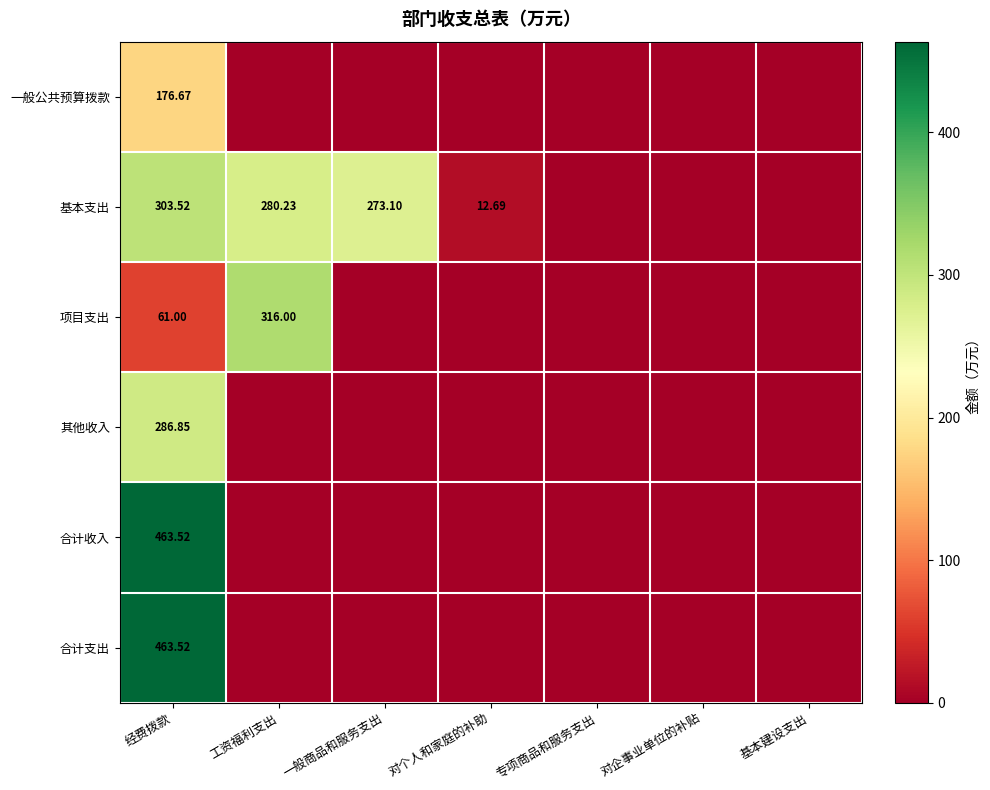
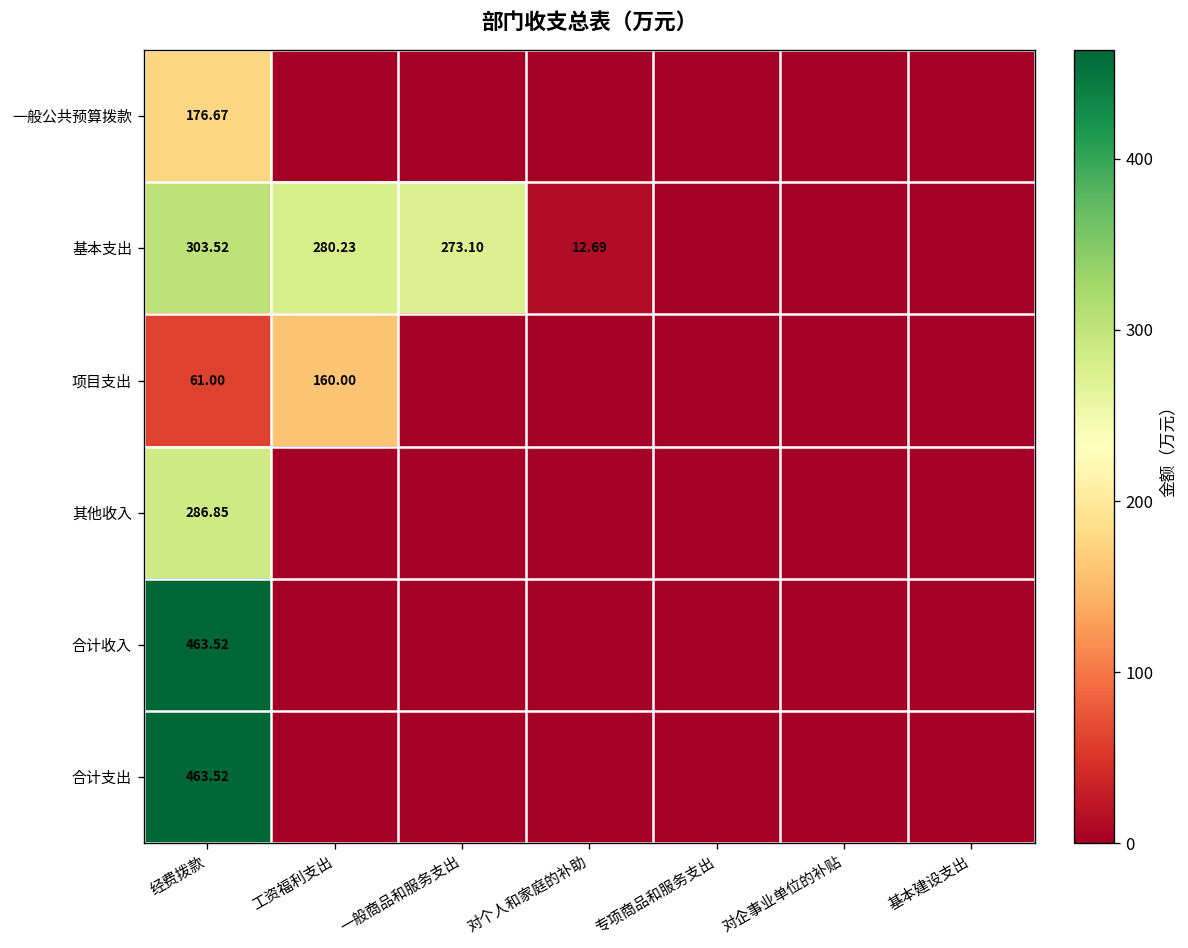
项目支出, 工资福利支出: 316.00 -> 160.00
